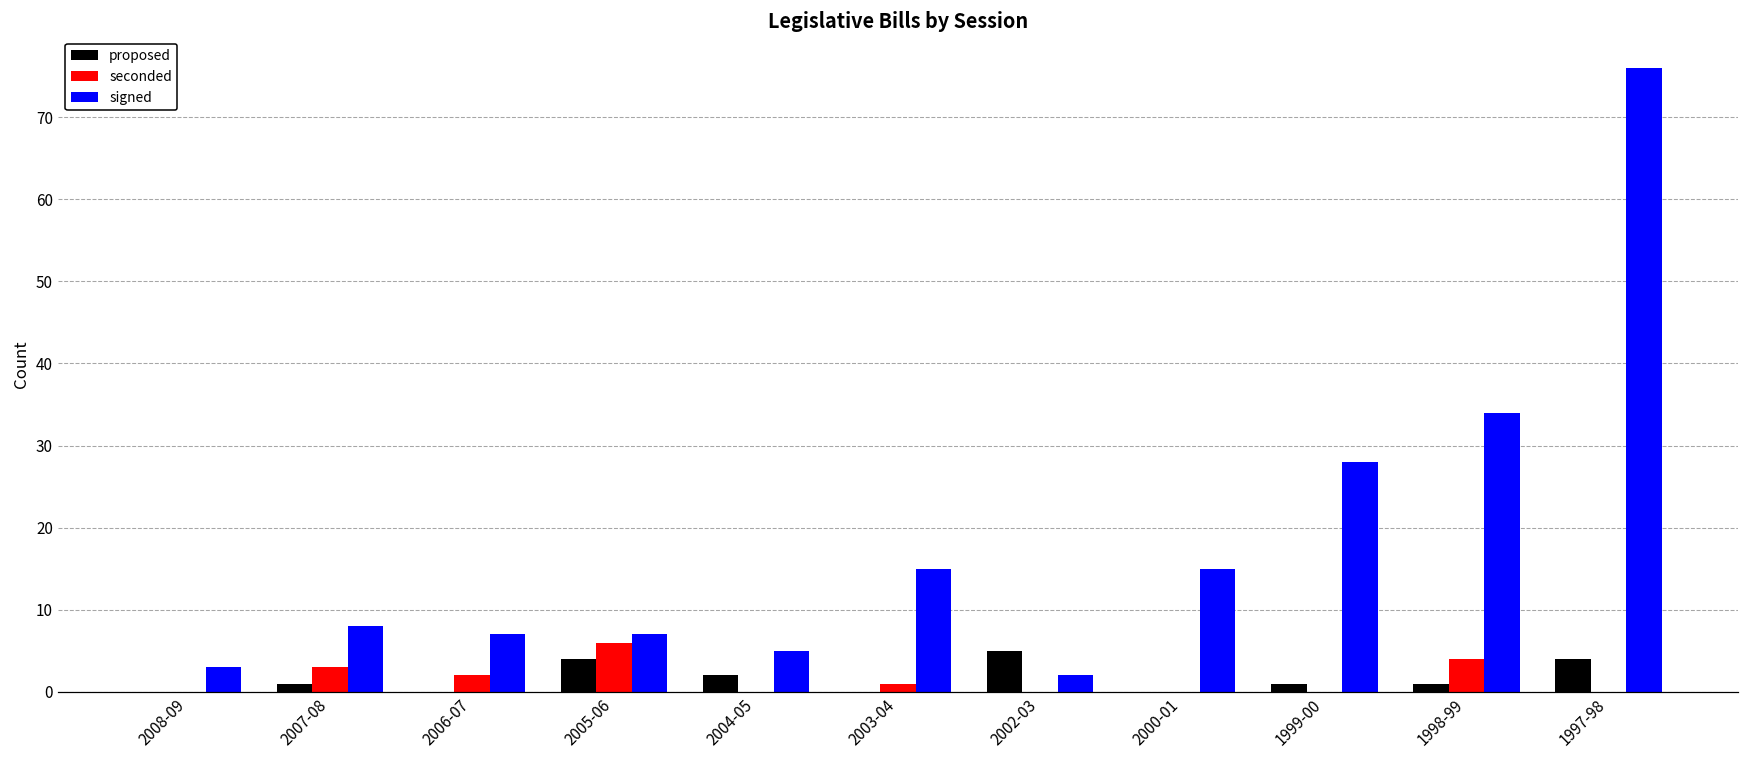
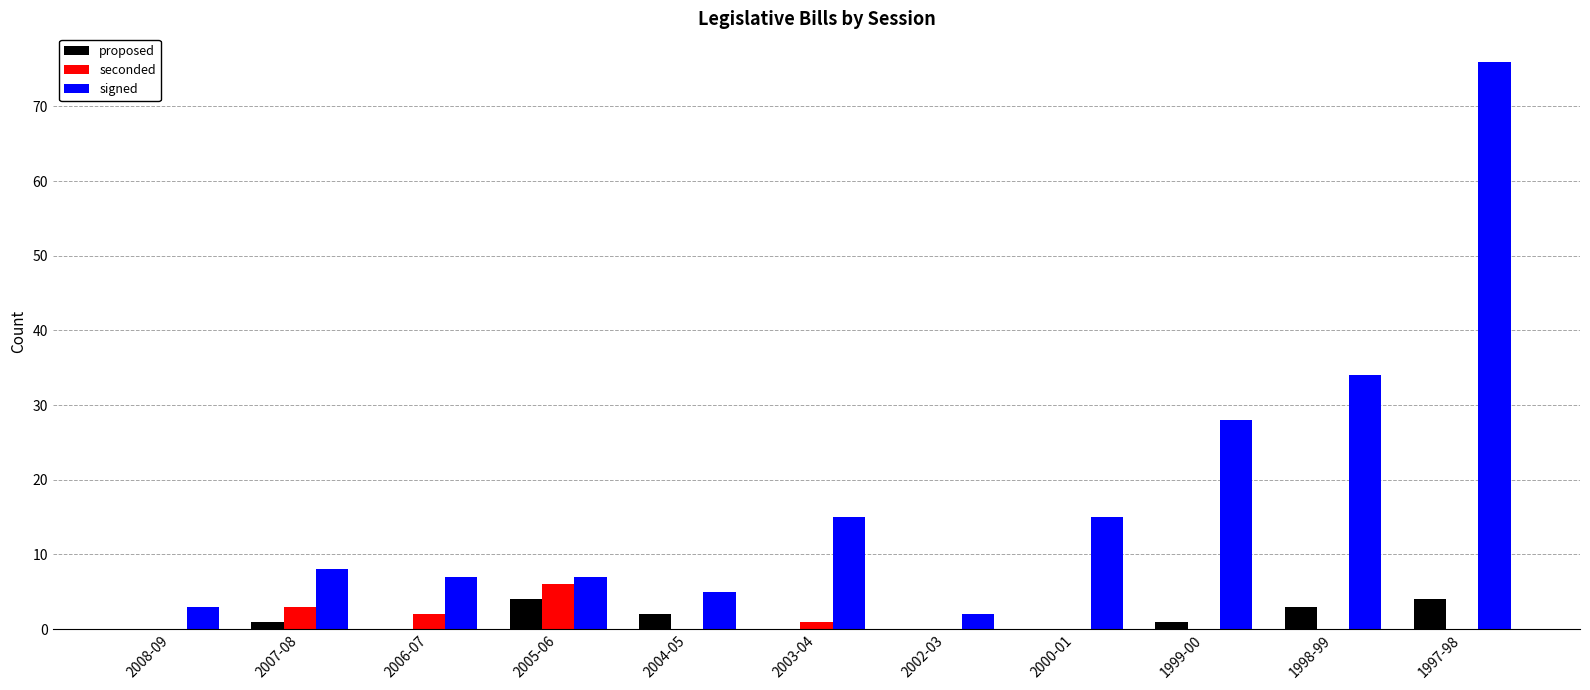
proposed, 2002-03: 5 -> 0
proposed, 1998-99: 1 -> 3
seconded, 1998-99: 4 -> 0
